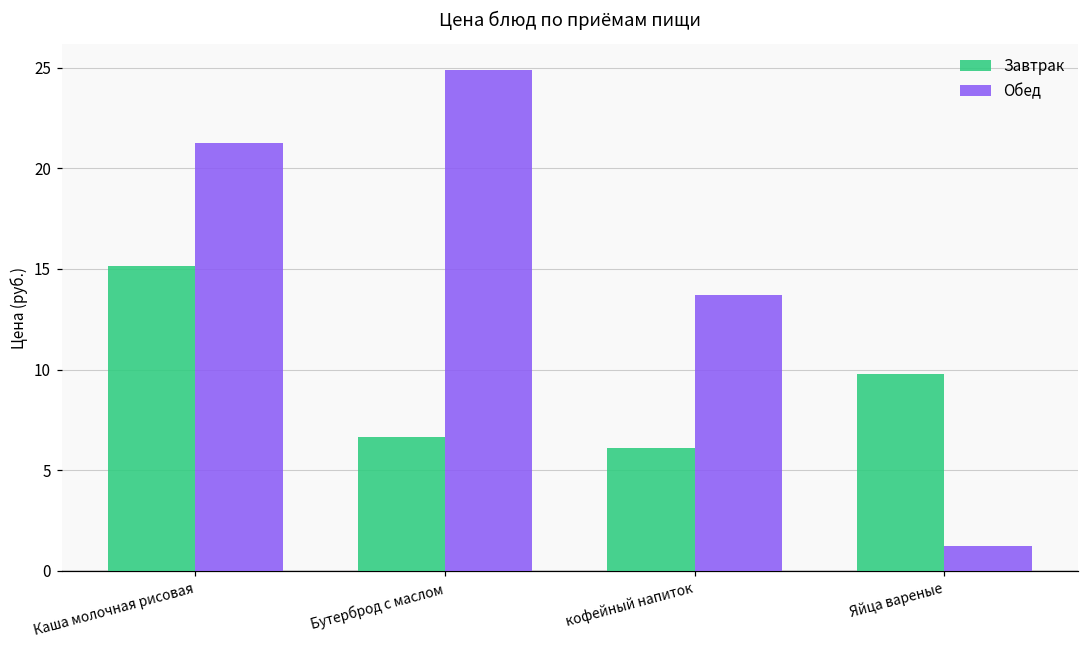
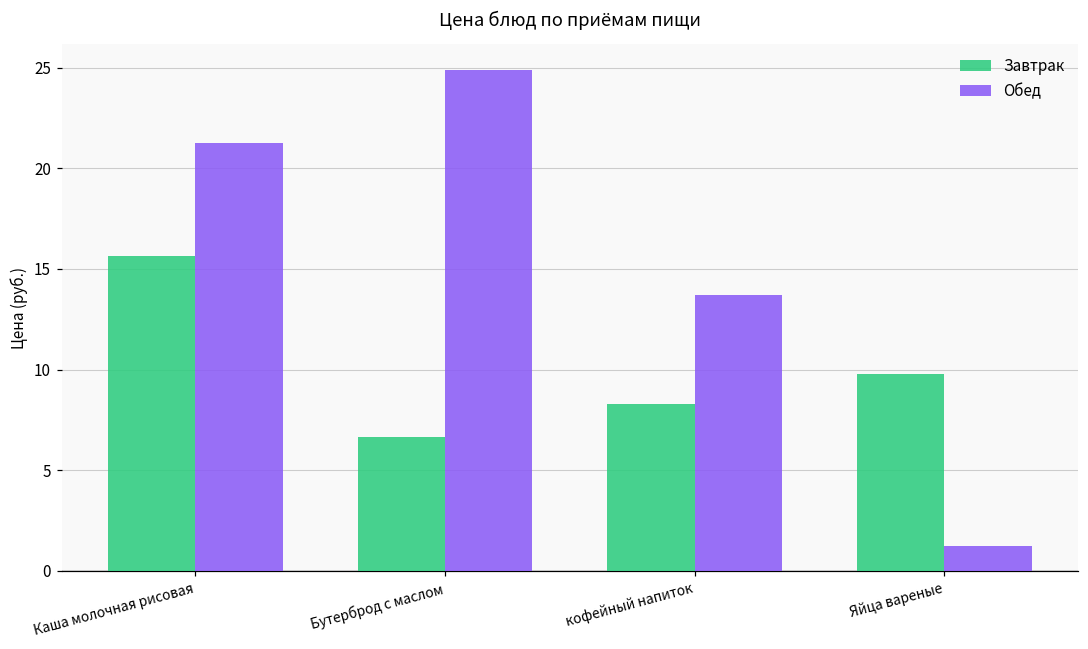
Завтрак, Каша молочная рисовая: 15.1 -> 15.6
Завтрак, кофейный напиток: 6.1 -> 8.3
